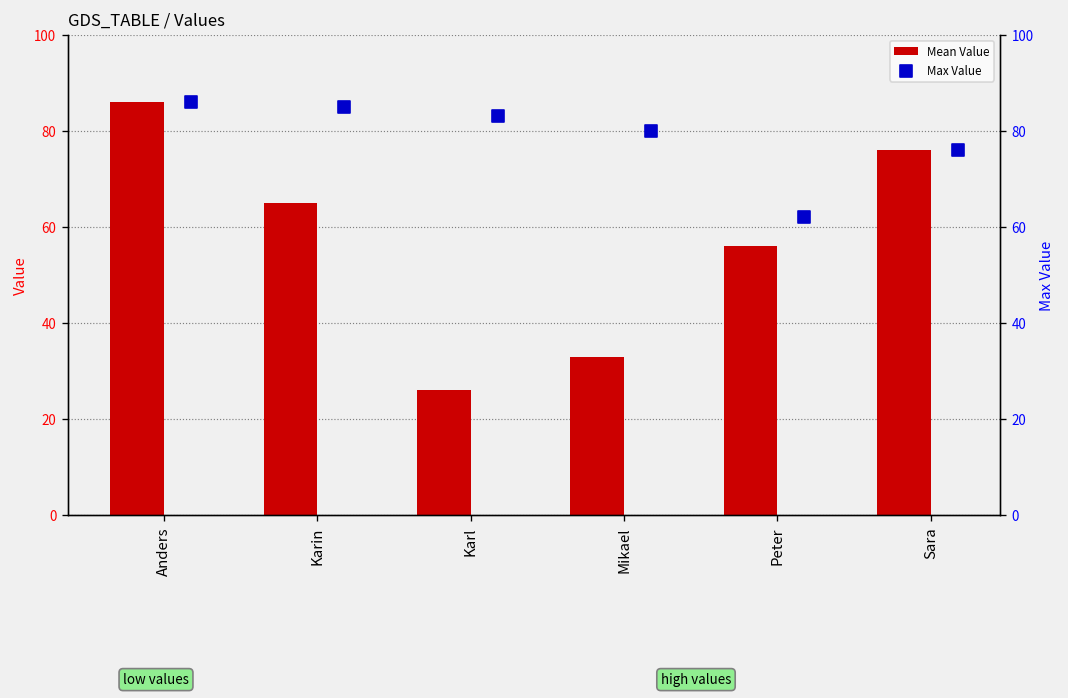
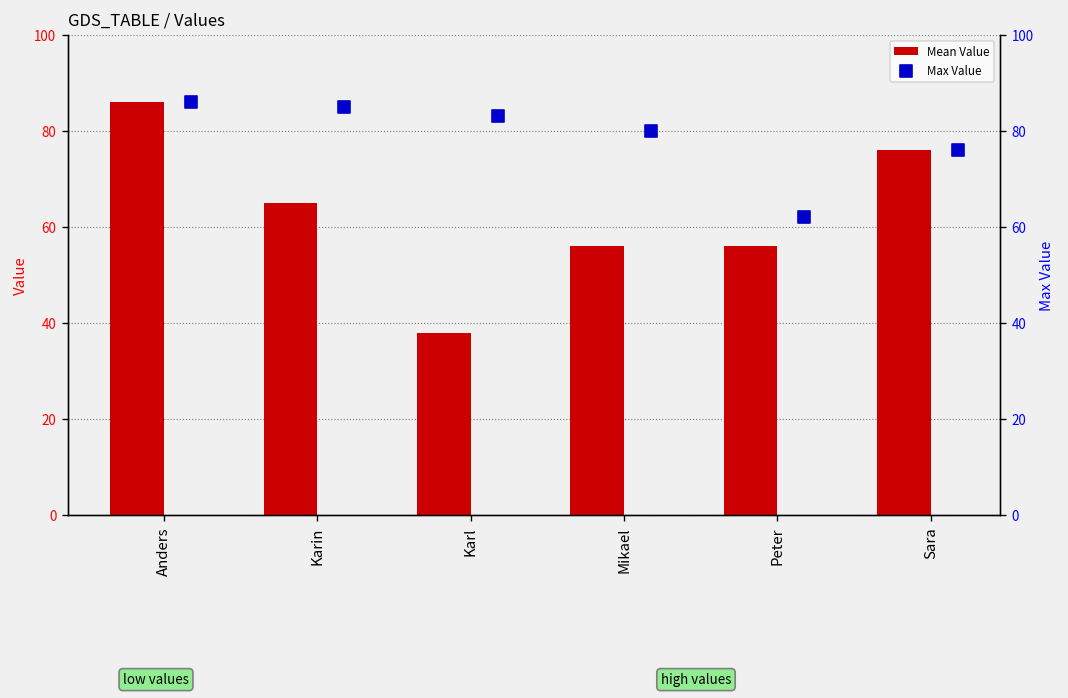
Mean Value, Karl: 26 -> 38
Mean Value, Mikael: 33 -> 56
